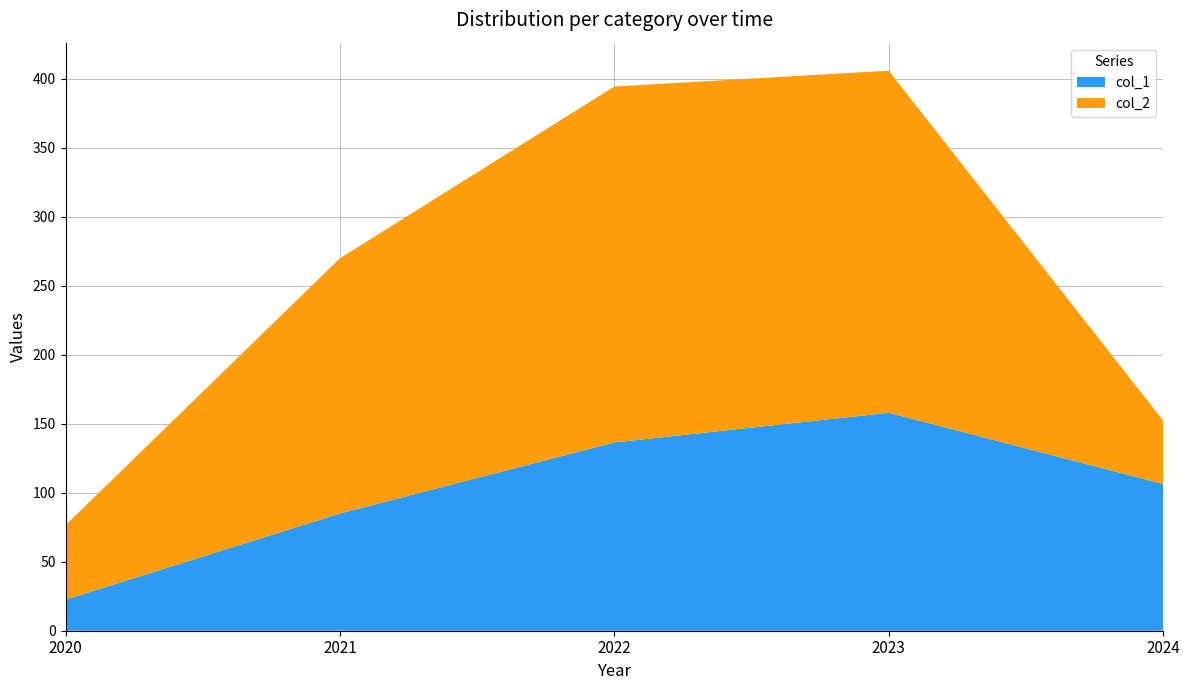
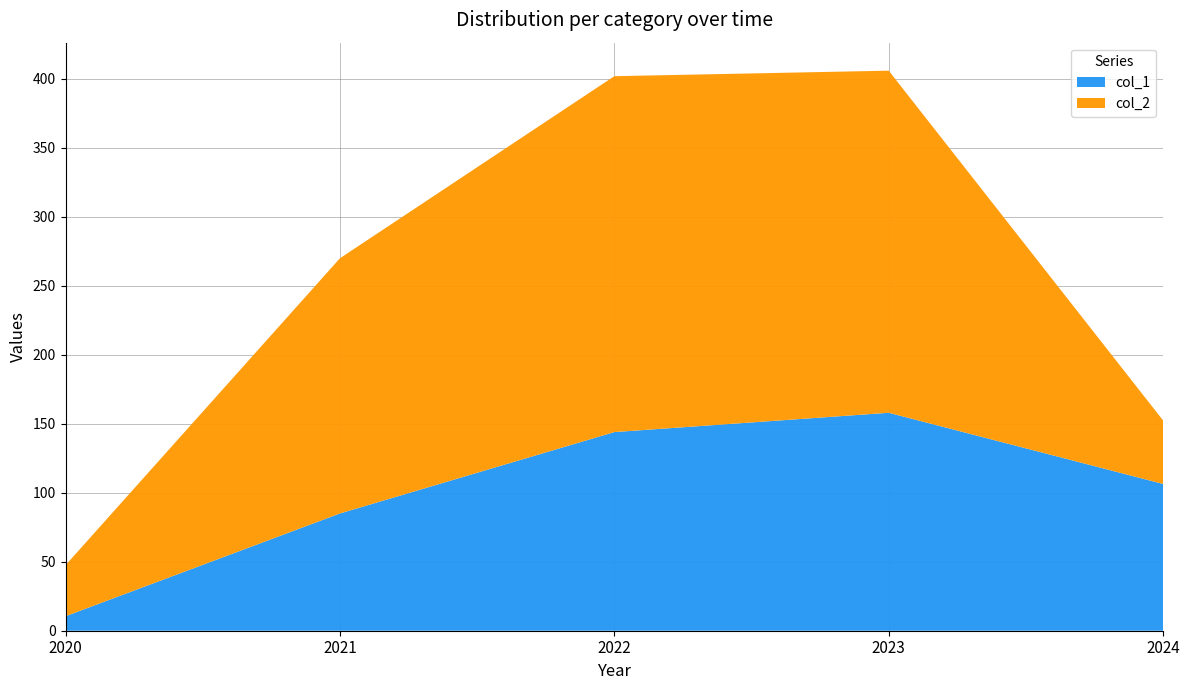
col_1, 2020: 23 -> 11
col_2, 2020: 54 -> 37
col_1, 2022: 137 -> 144
